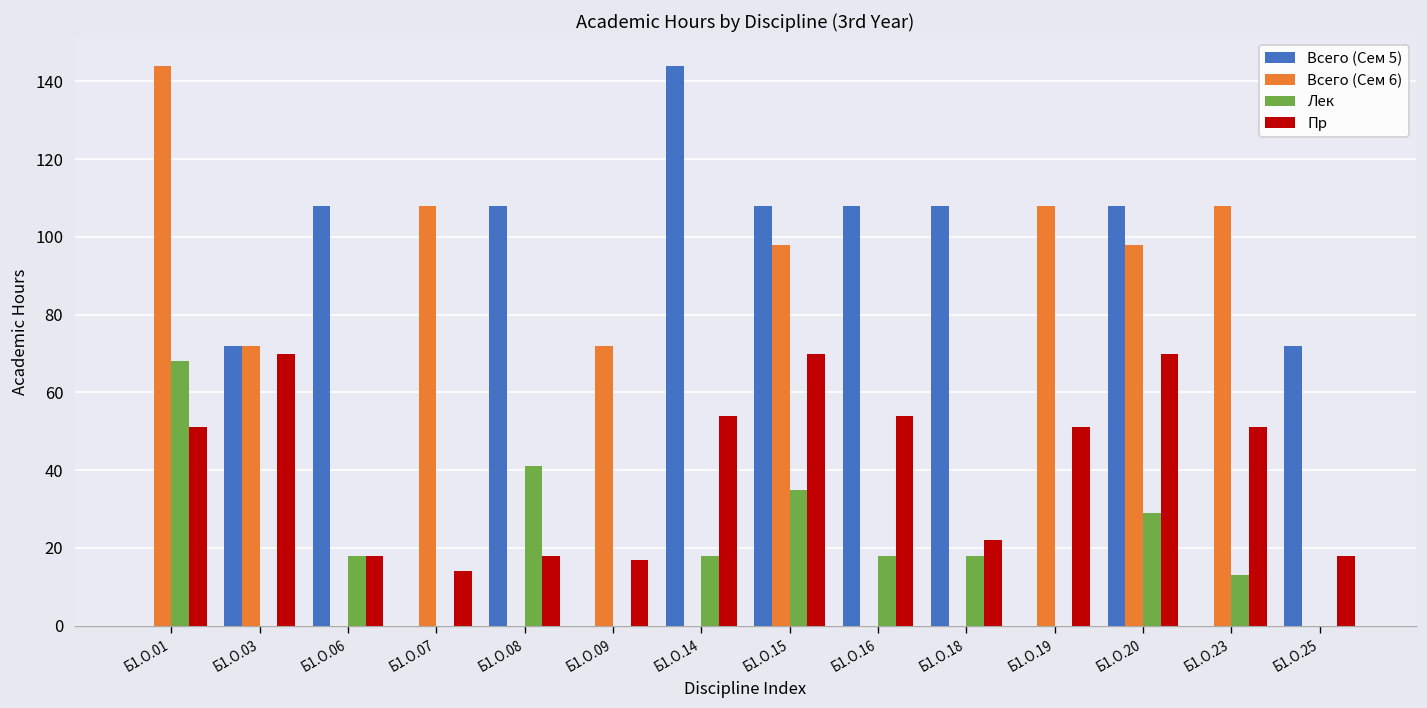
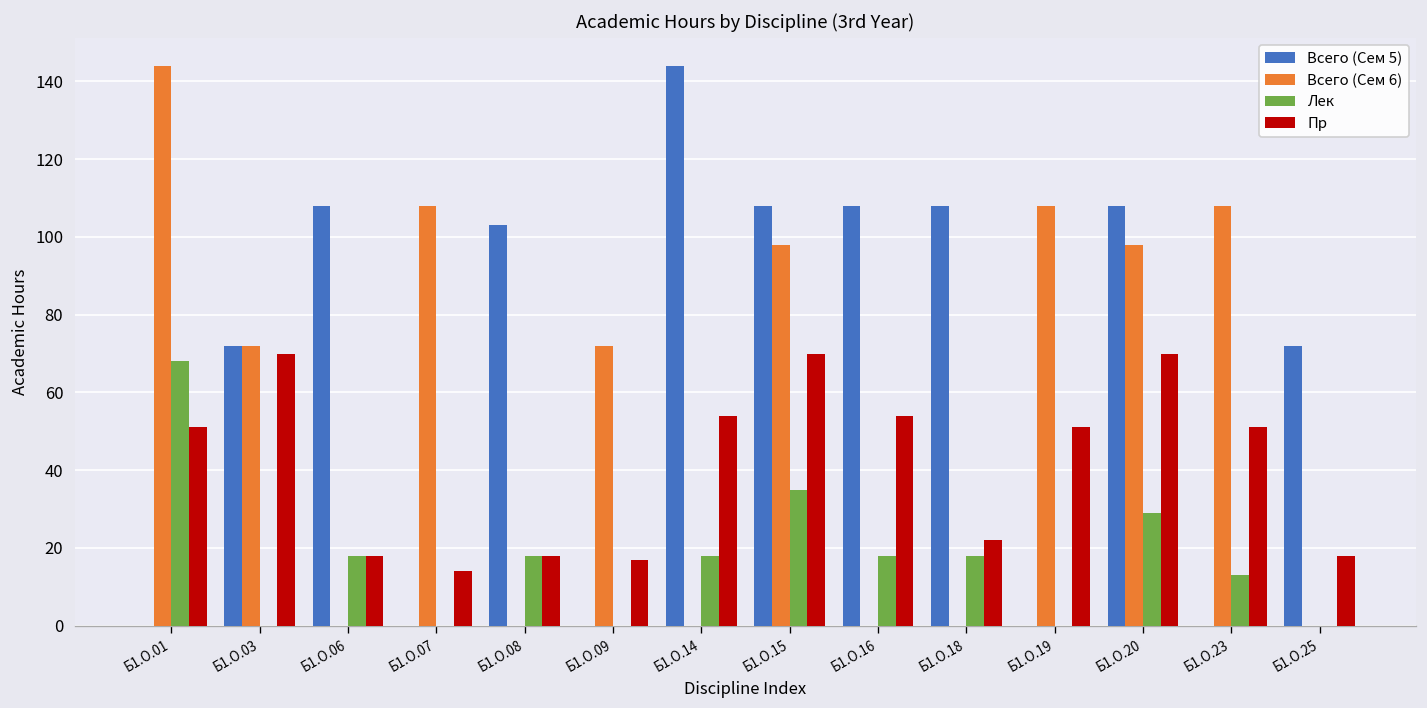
Всего (Сем 5), Б1.О.08: 108 -> 103
Лек, Б1.О.08: 41 -> 18
